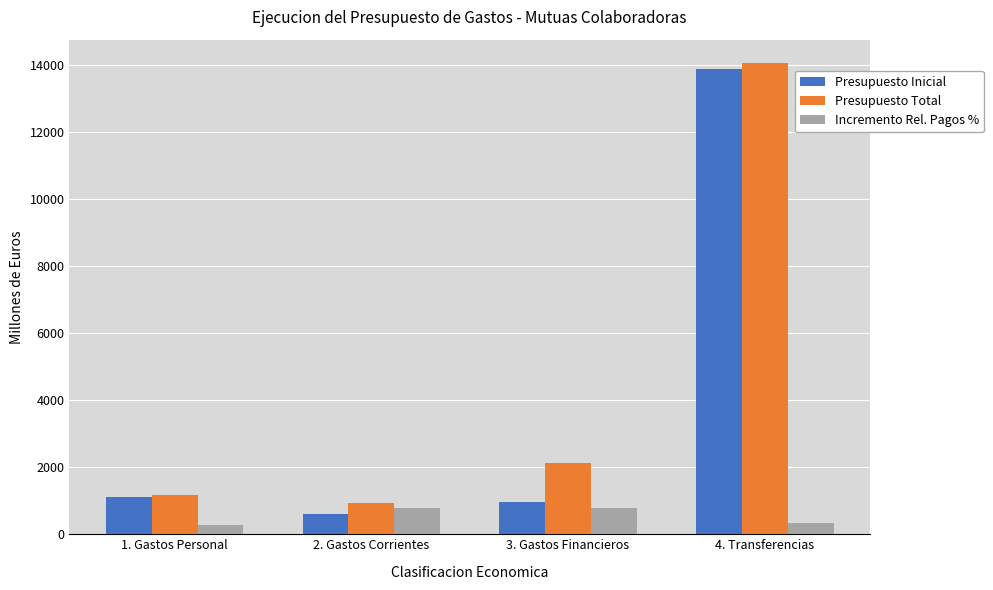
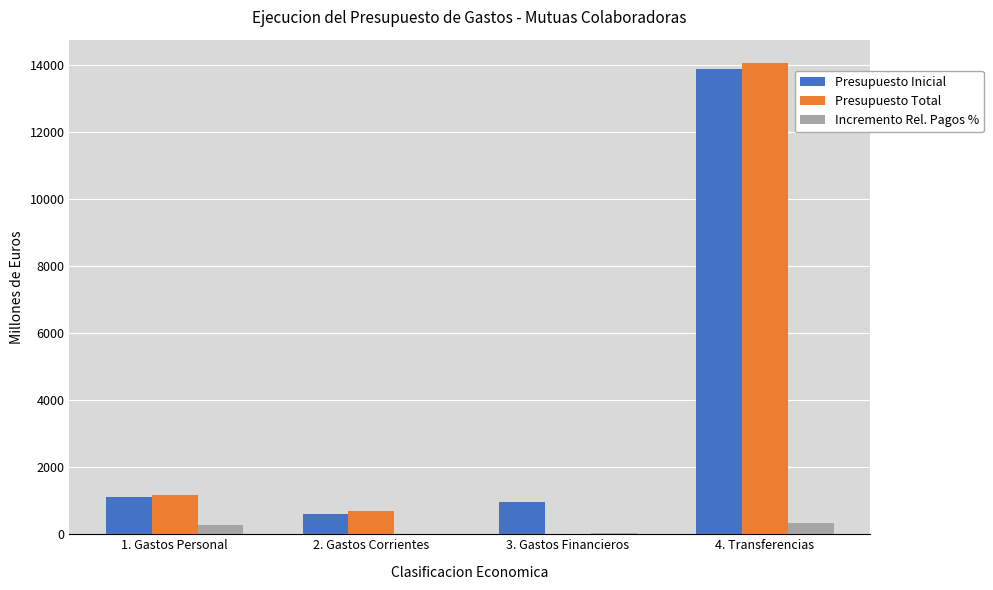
Presupuesto Total, 2. Gastos Corrientes: 900 -> 700
Incremento Rel. Pagos %, 2. Gastos Corrientes: 800 -> 0
Presupuesto Total, 3. Gastos Financieros: 2100 -> 0
Incremento Rel. Pagos %, 3. Gastos Financieros: 800 -> 0
